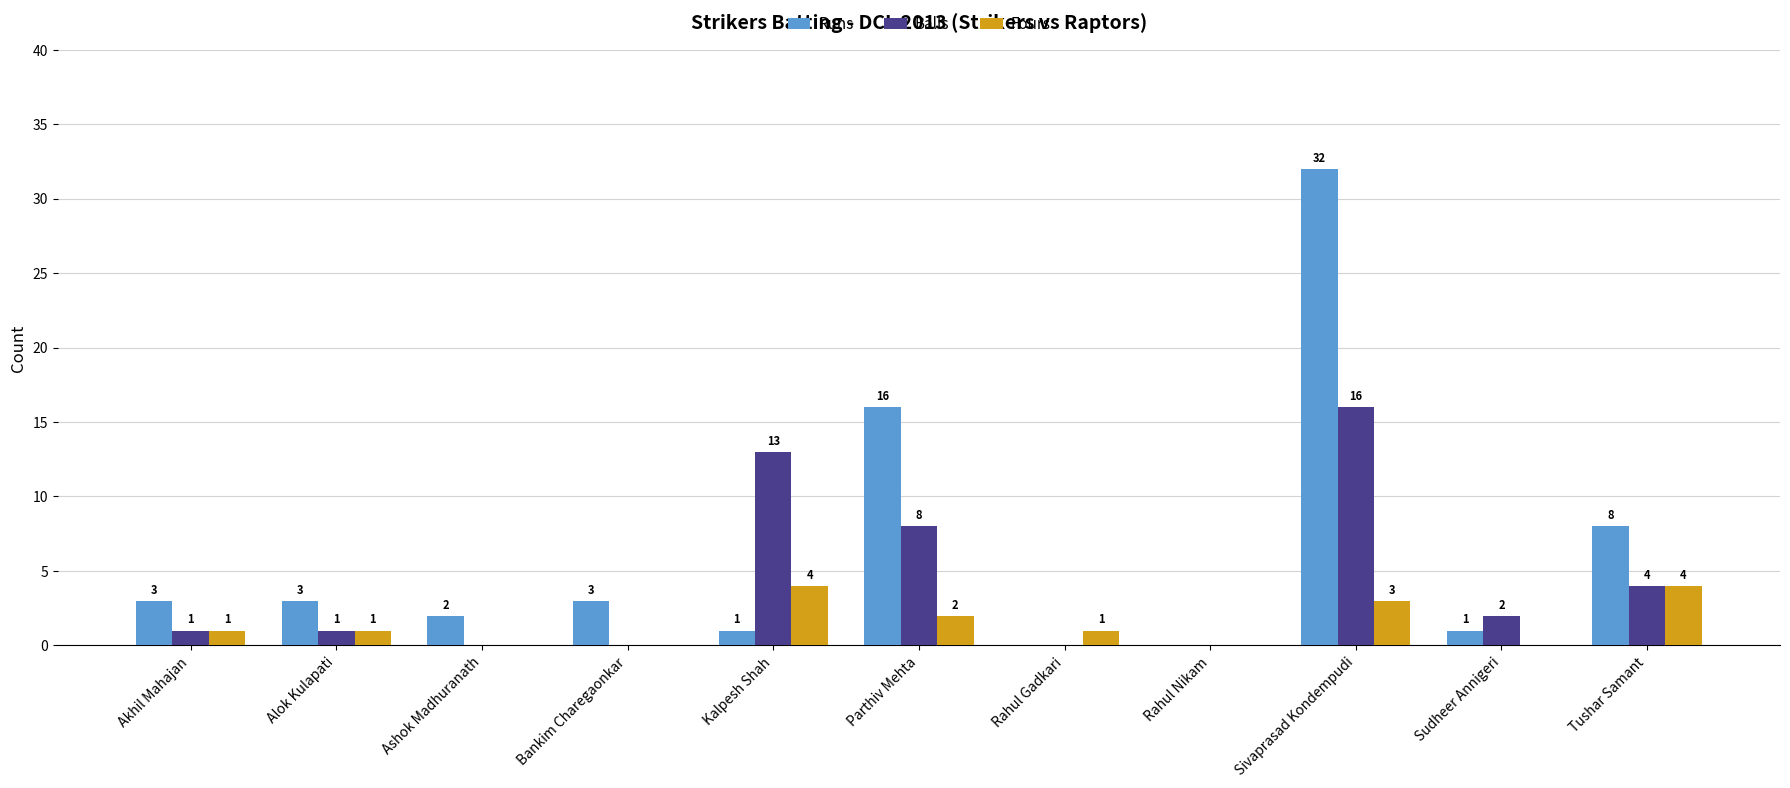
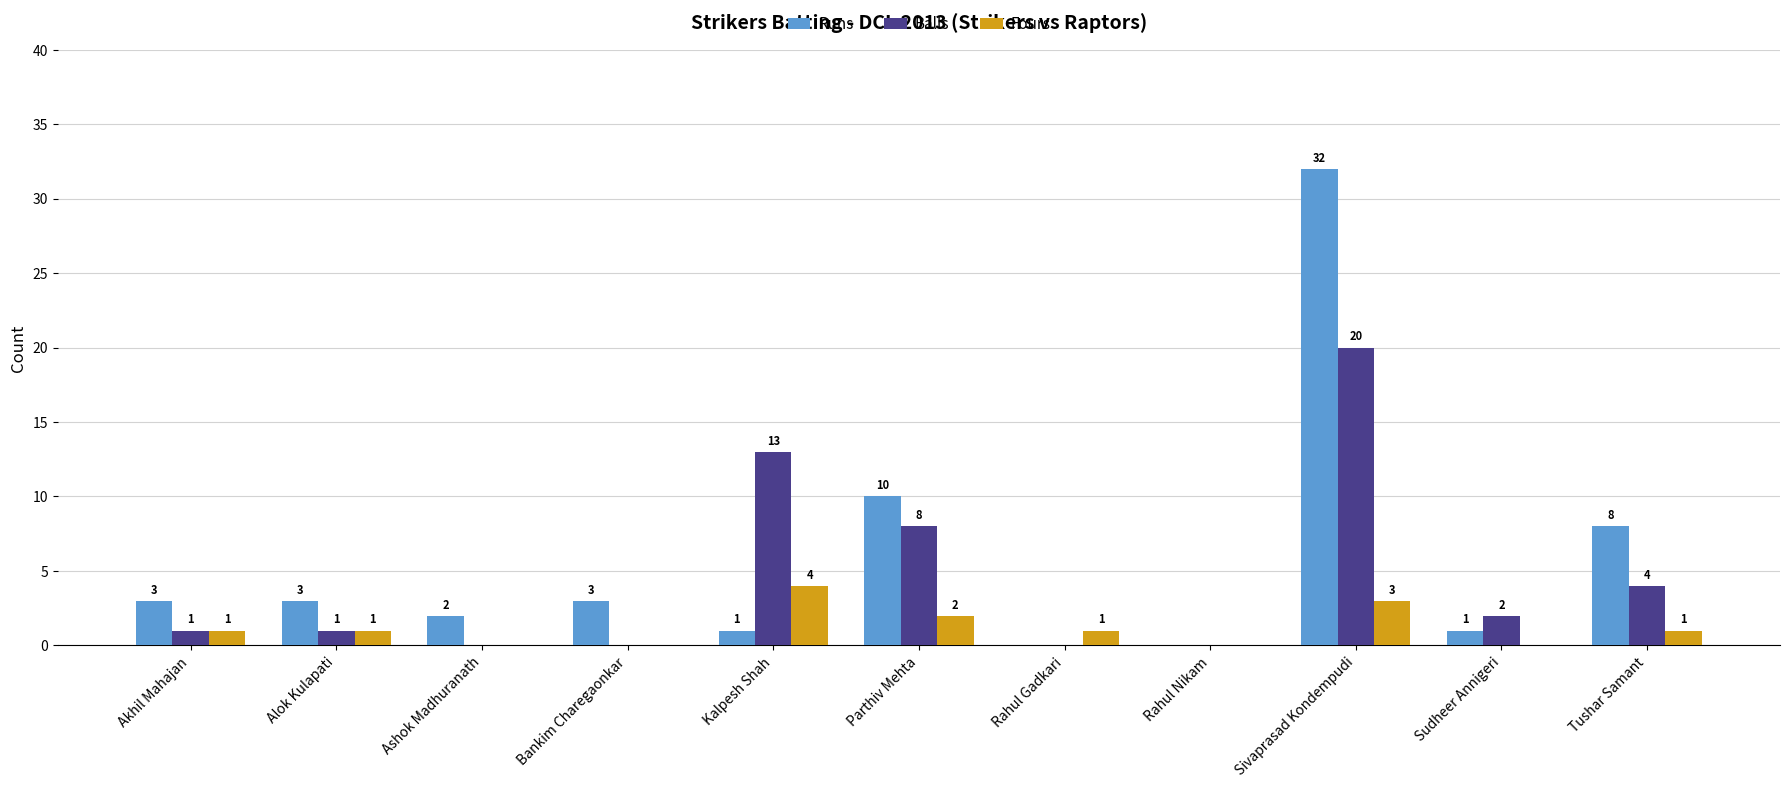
Runs, Parthiv Mehta: 16 -> 10
Balls, Sivaprasad Kondempudi: 16 -> 20
Fours, Tushar Samant: 4 -> 1
